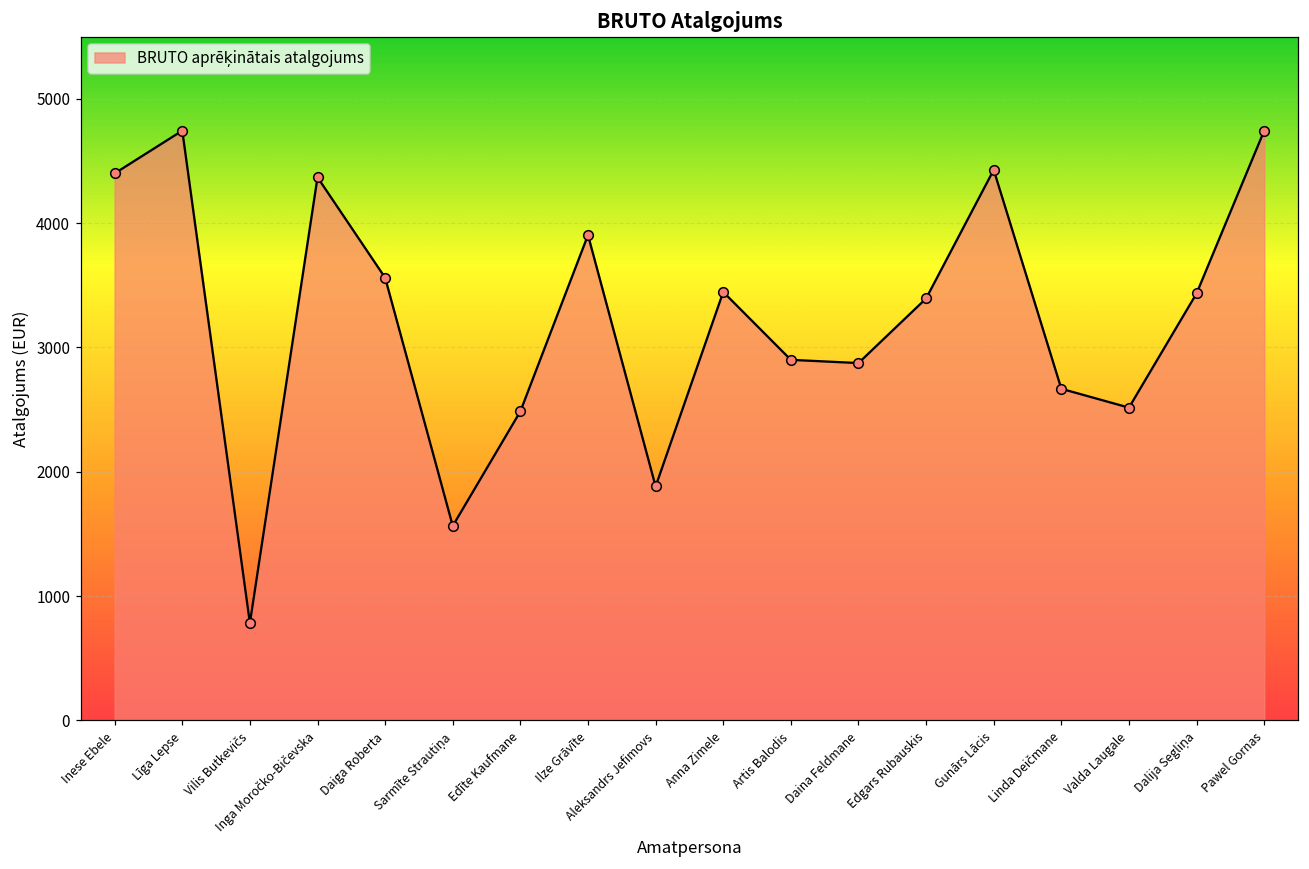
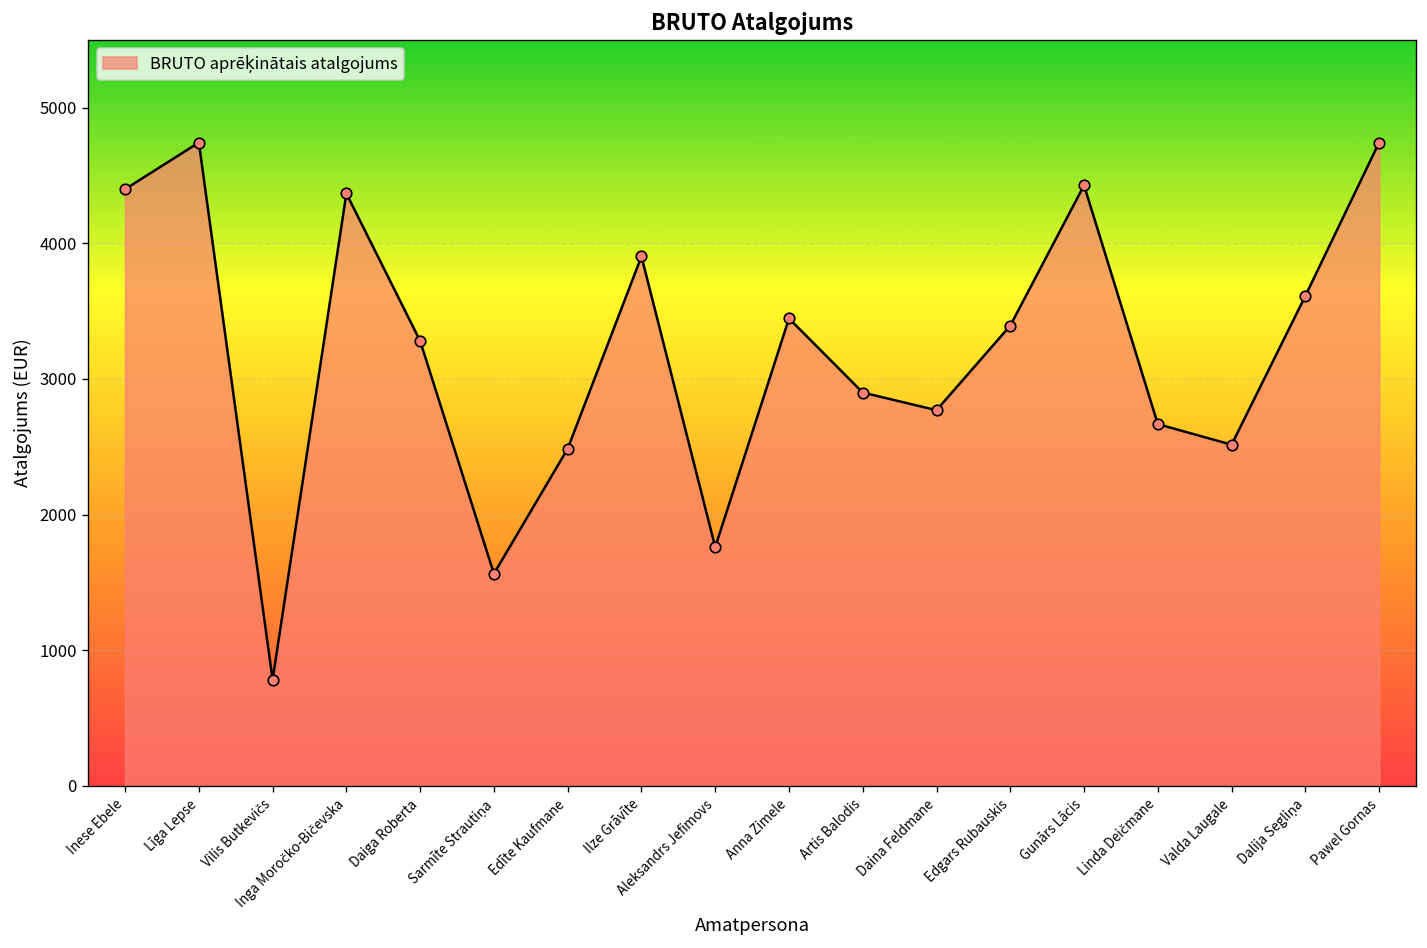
Daiga Roberta: 3560 -> 3280
Aleksandrs Jefimovs: 1880 -> 1760
Daina Feldmane: 2870 -> 2770
Dalija Segliņa: 3430 -> 3610
